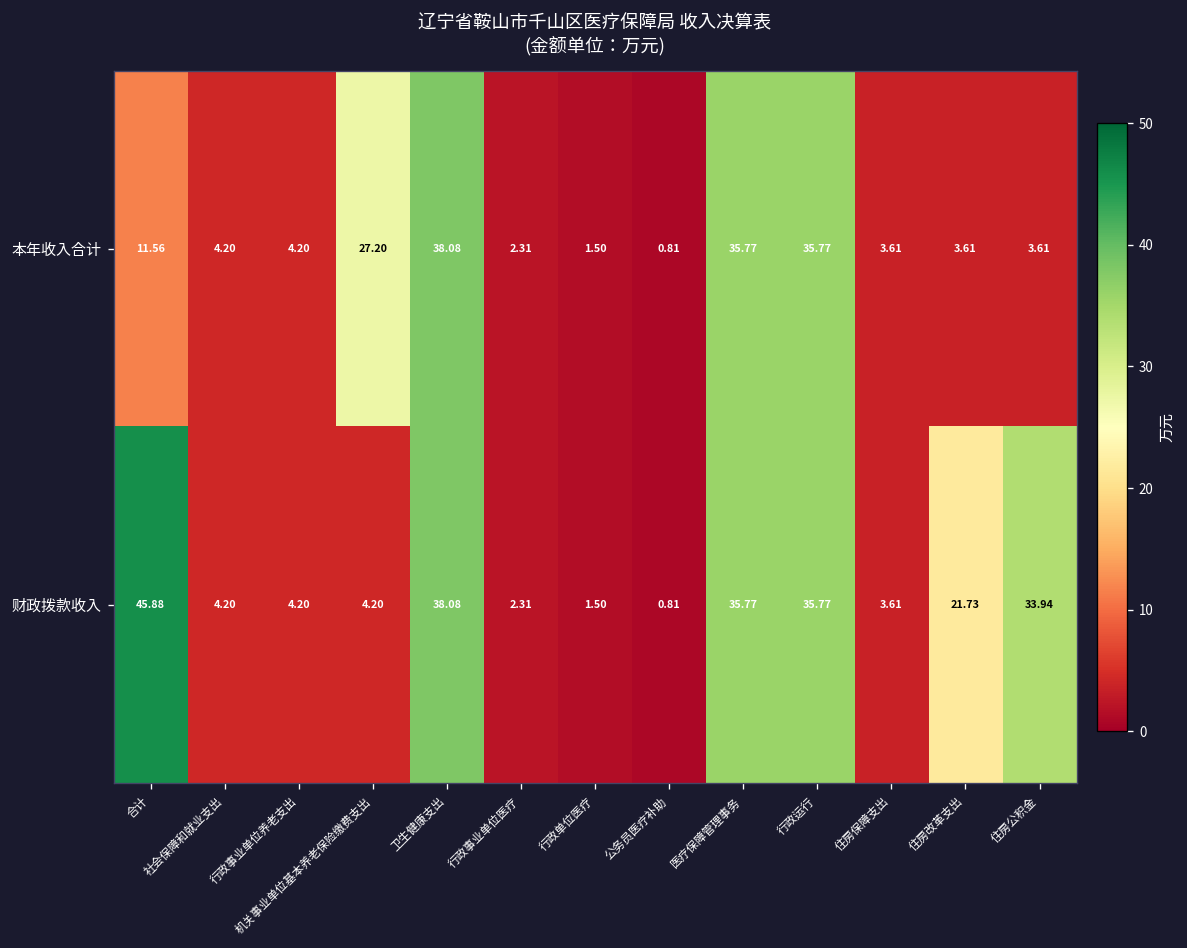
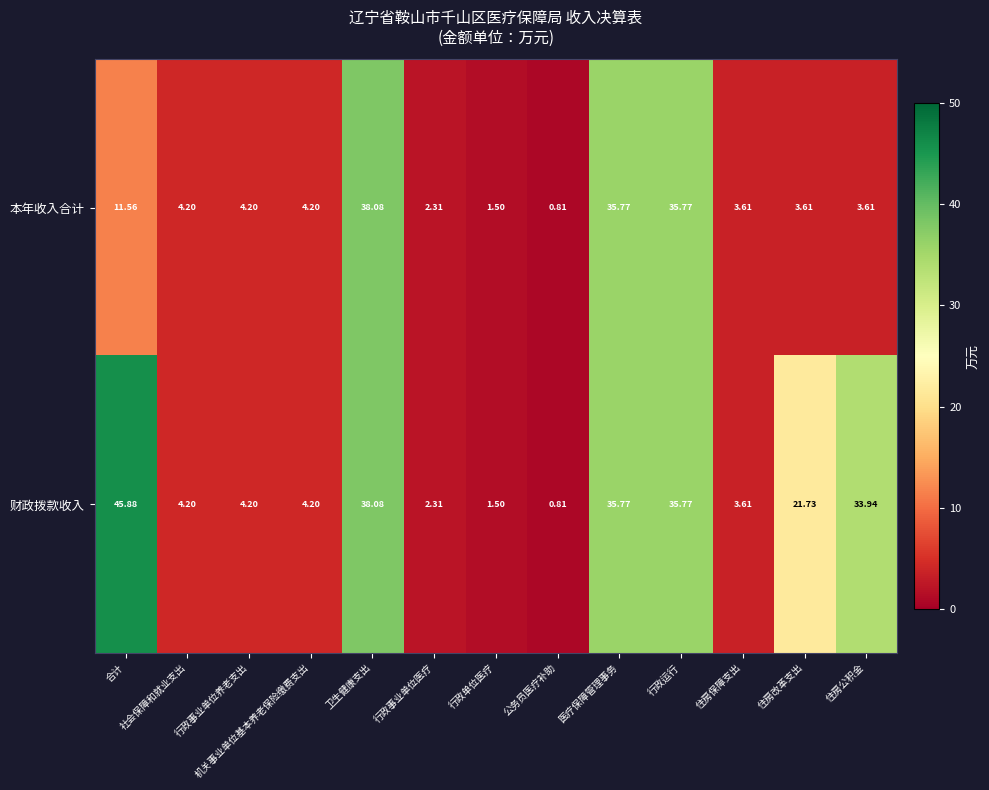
本年收入合计, 机关事业单位基本养老保险缴费支出: 27.20 -> 4.20
